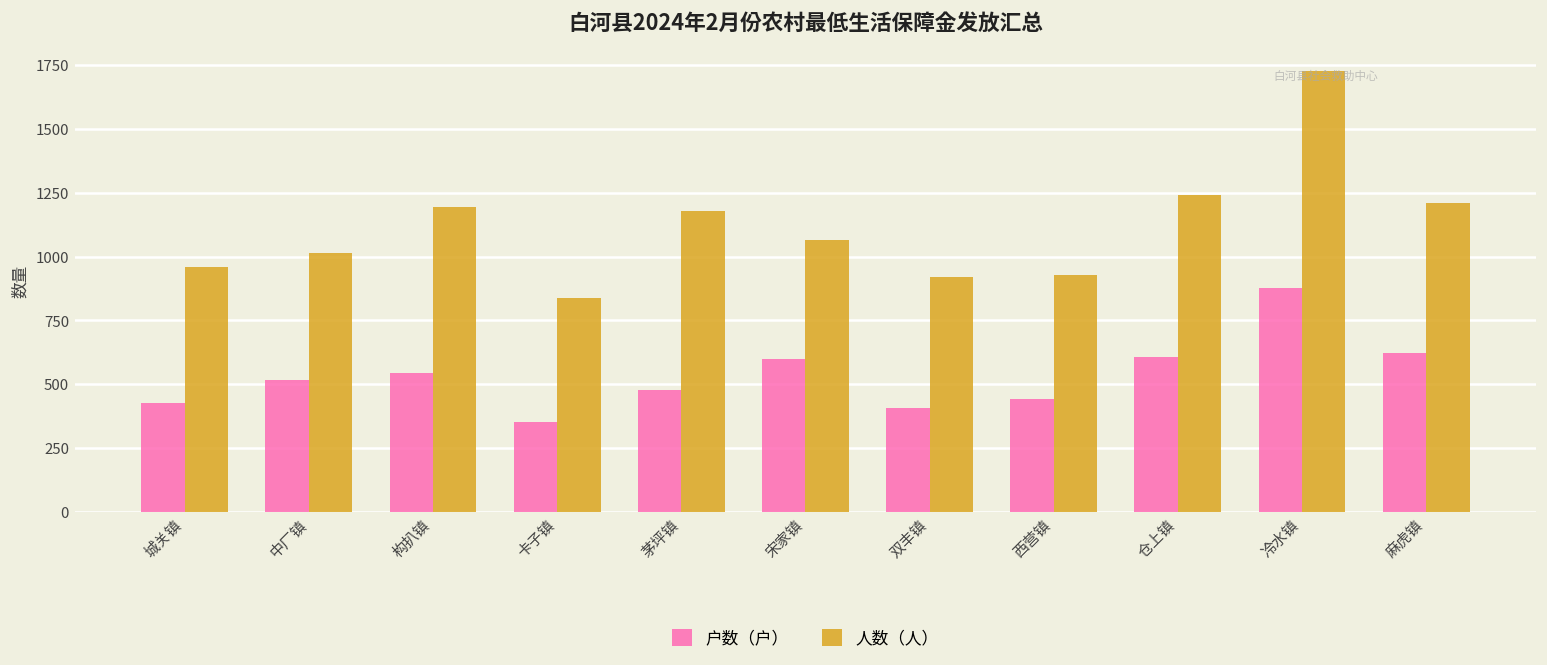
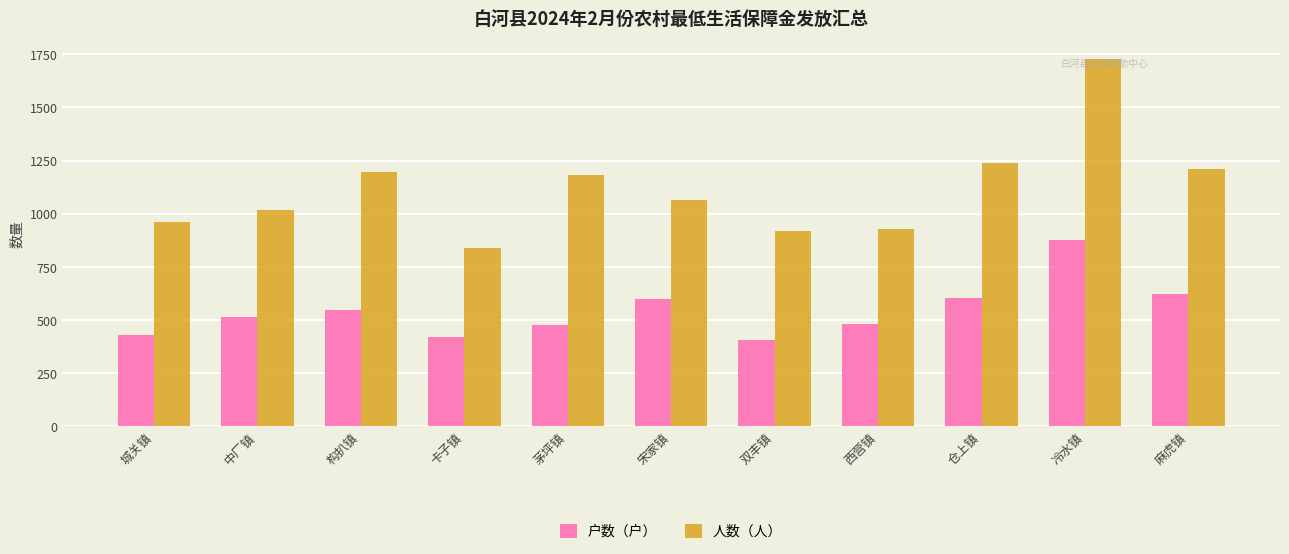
户数（户）, 卡子镇: 350 -> 420
户数（户）, 西营镇: 440 -> 480
